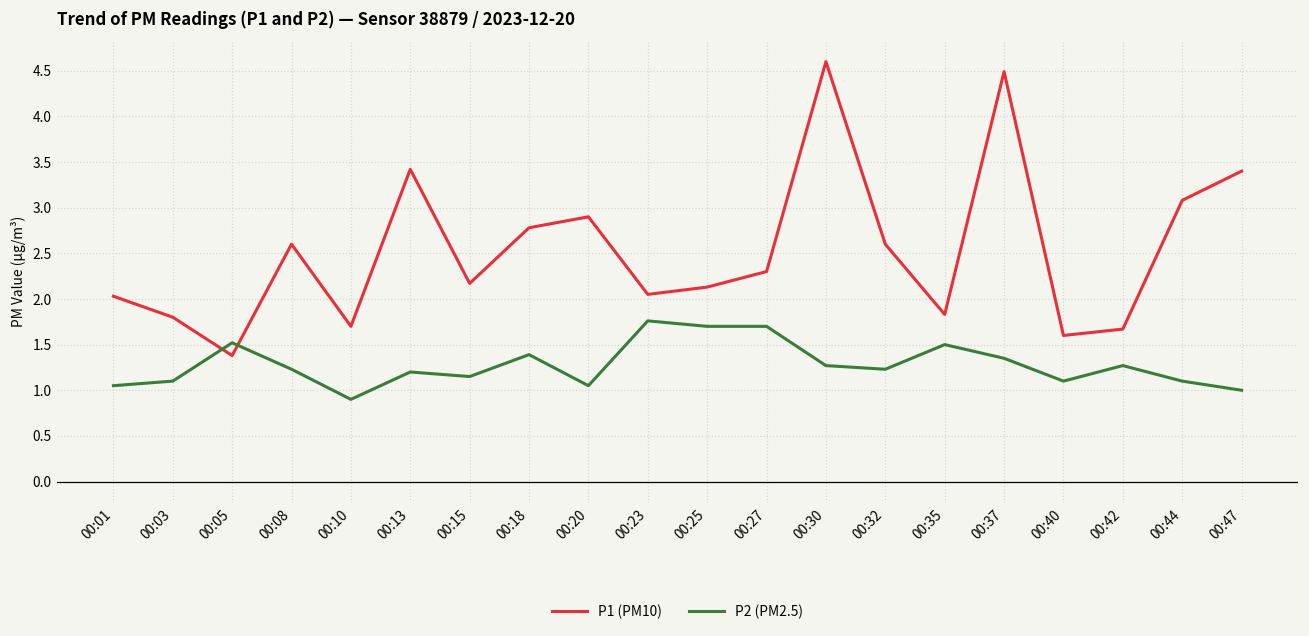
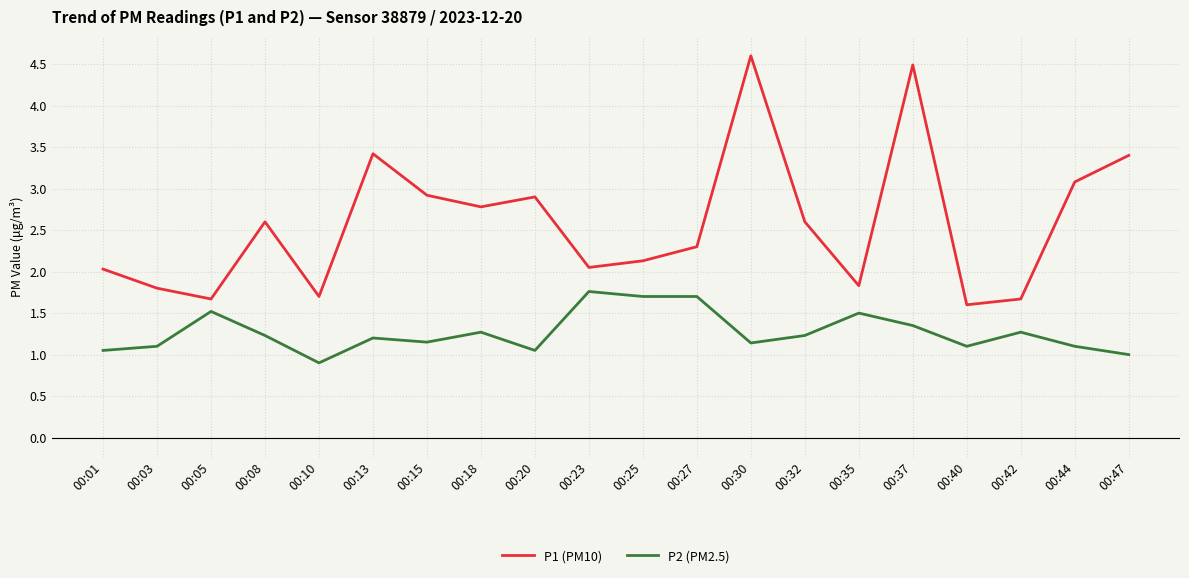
P1 (PM10), 00:05: 1.4 -> 1.7
P1 (PM10), 00:15: 2.2 -> 2.9
P2 (PM2.5), 00:18: 1.4 -> 1.3
P2 (PM2.5), 00:30: 1.3 -> 1.1
